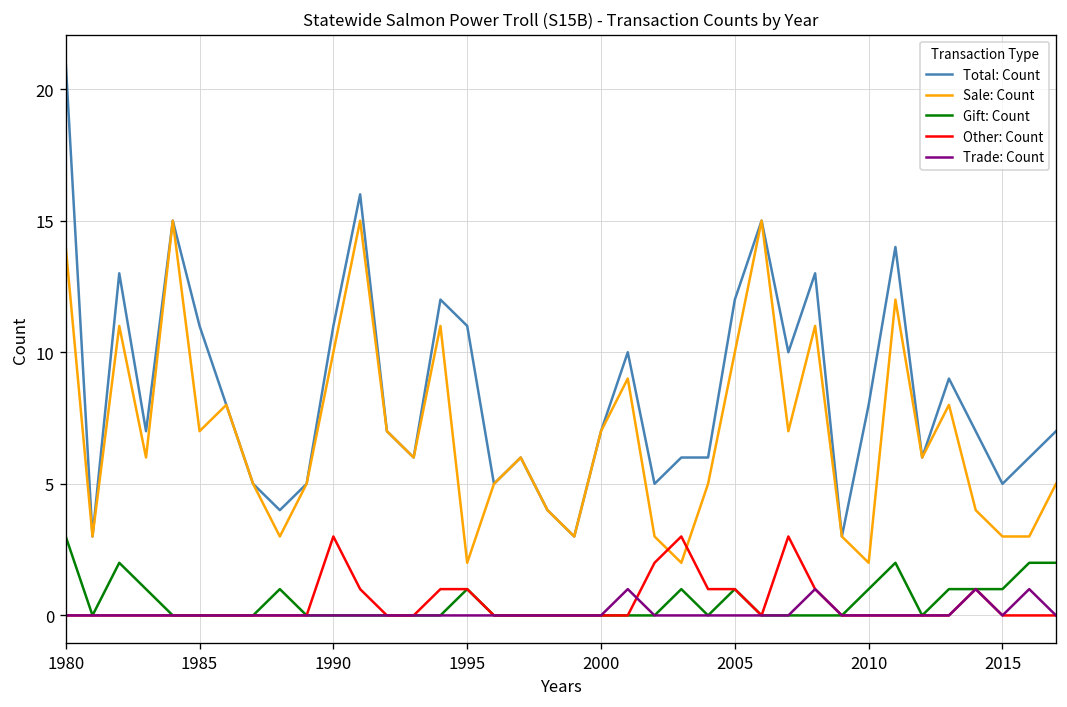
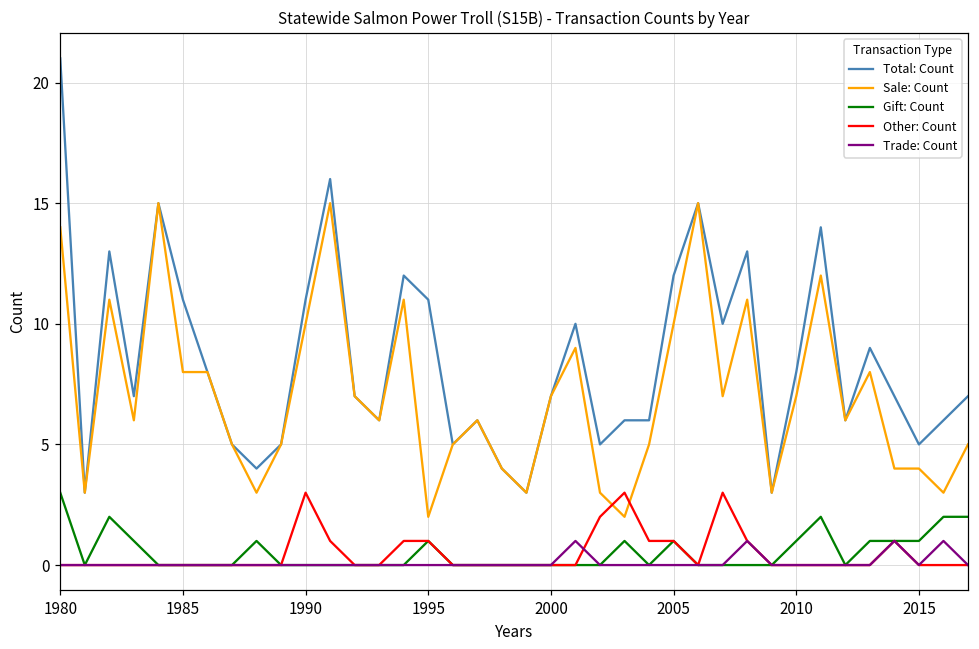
Sale: Count, 1985: 7 -> 8
Sale: Count, 2010: 2 -> 7
Sale: Count, 2015: 3 -> 4
